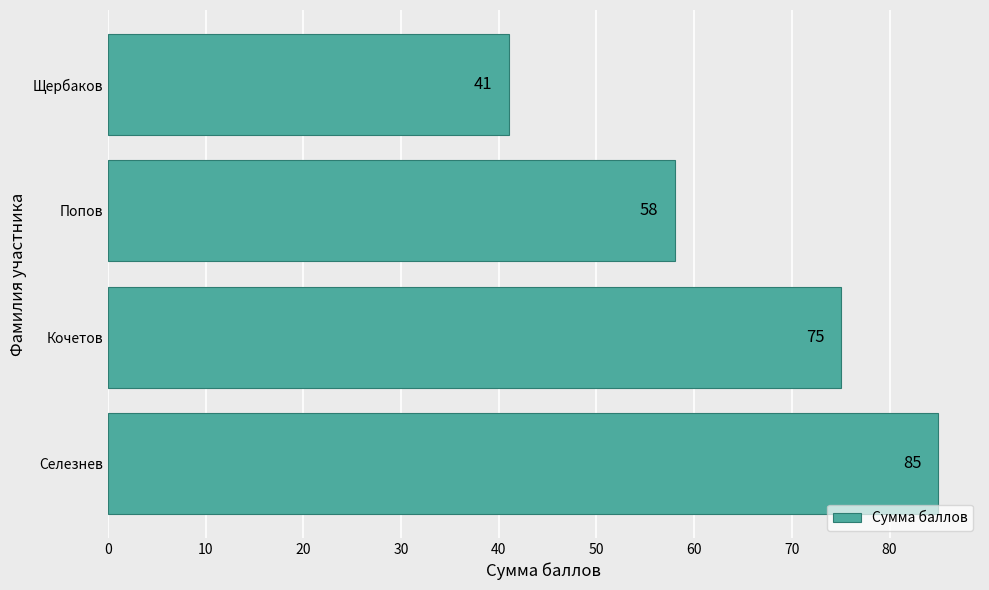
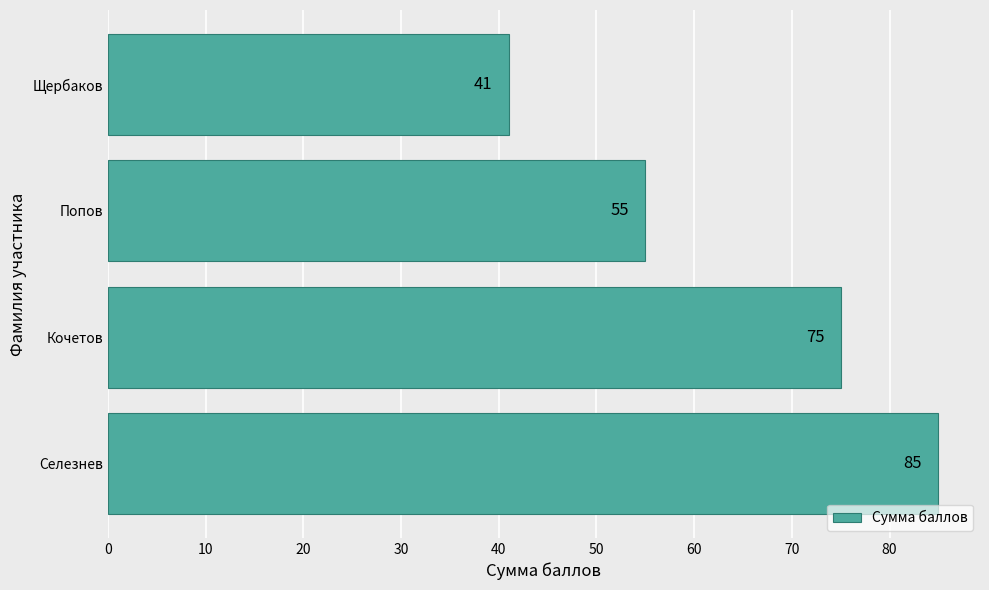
Попов: 58 -> 55
